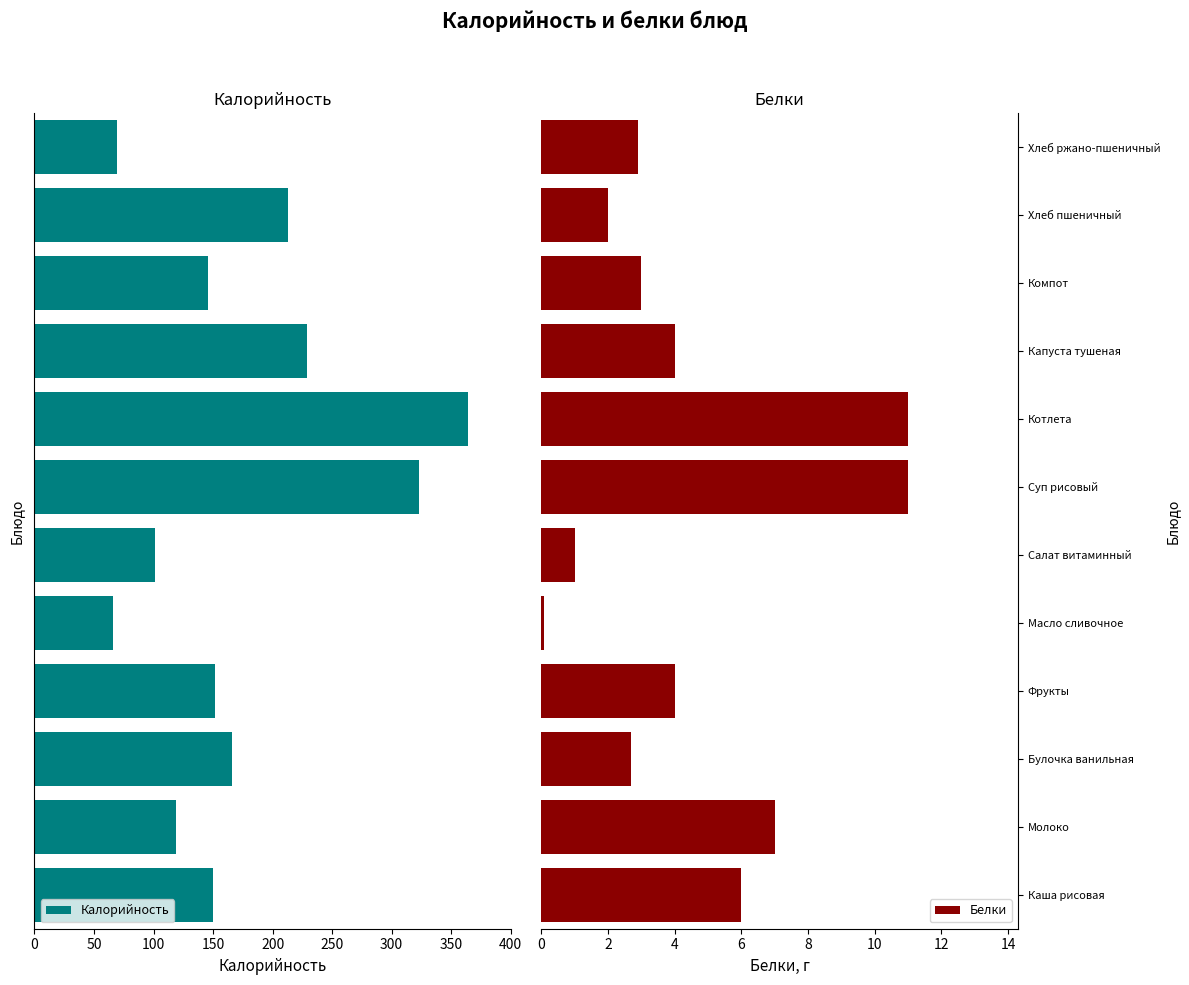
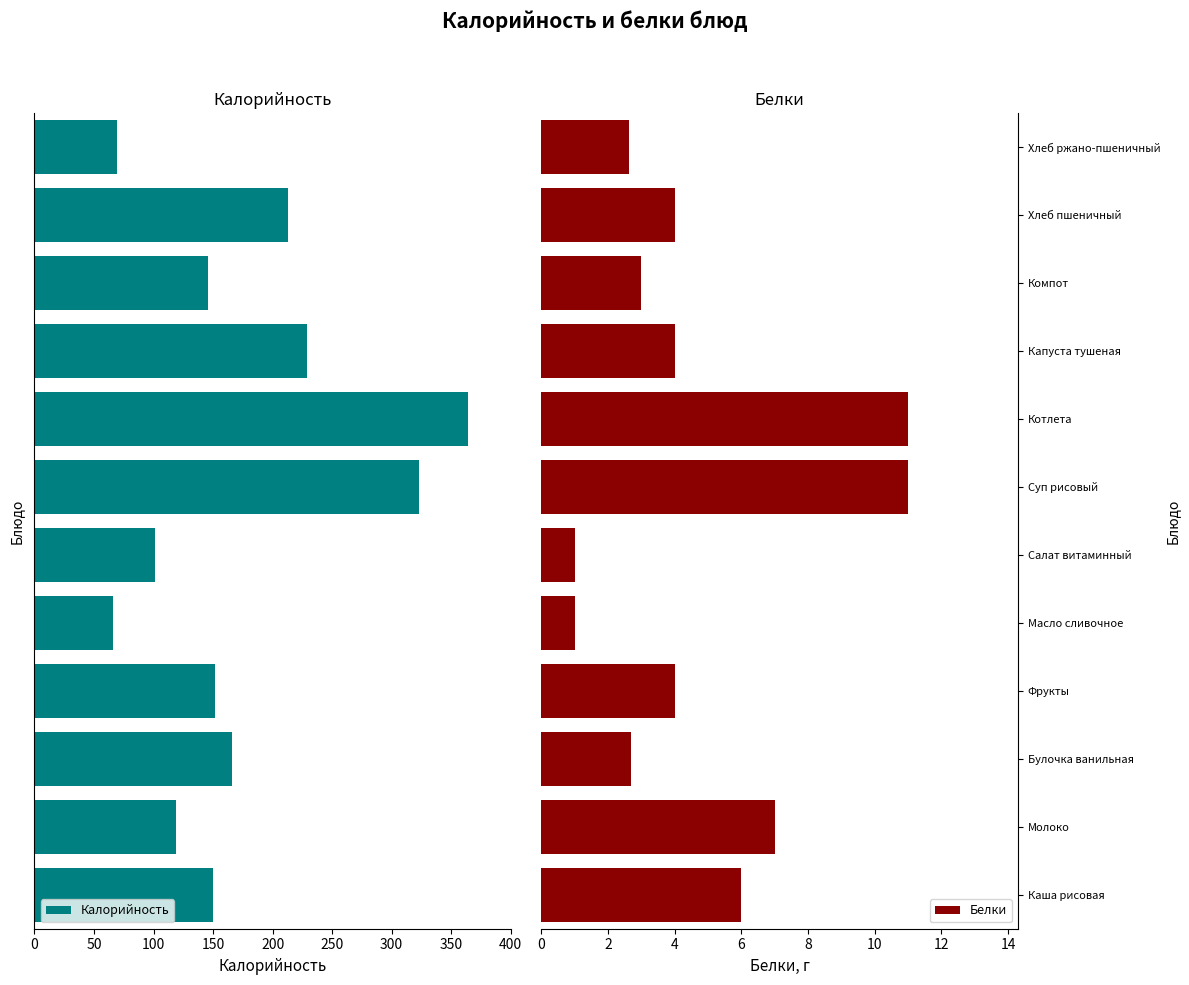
Белки, Хлеб ржано-пшеничный: 2.9 -> 2.6
Белки, Хлеб пшеничный: 2 -> 4
Белки, Масло сливочное: 0.1 -> 1.0
